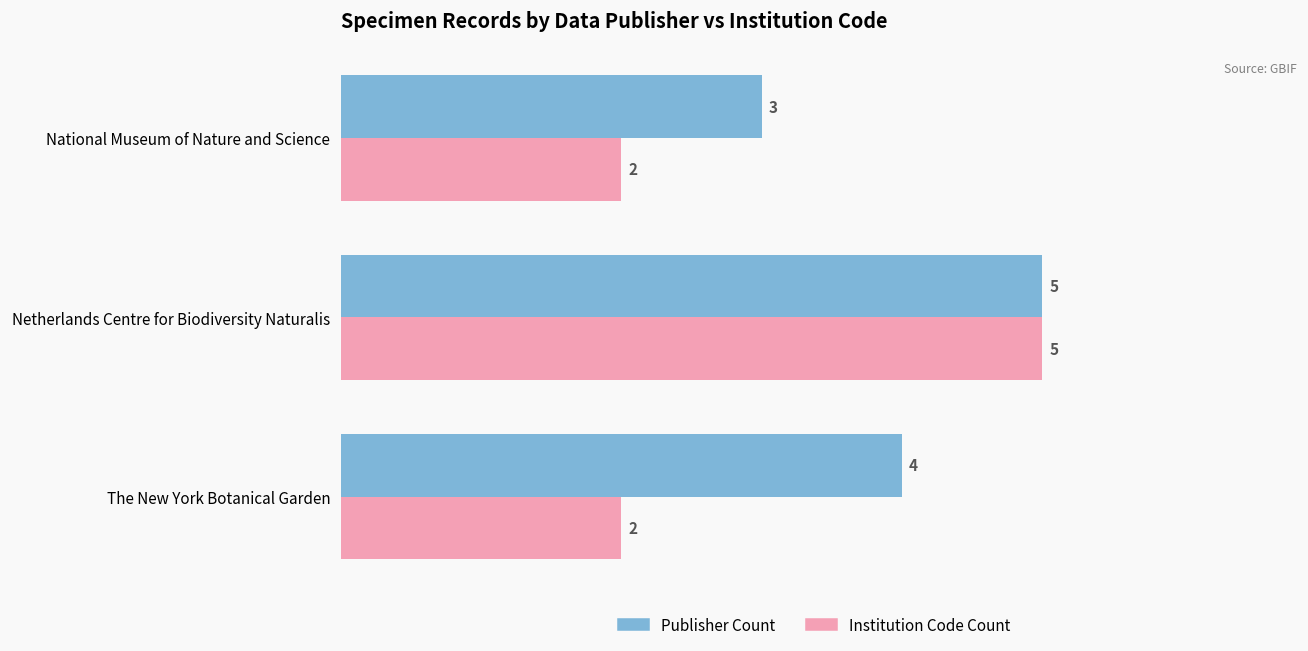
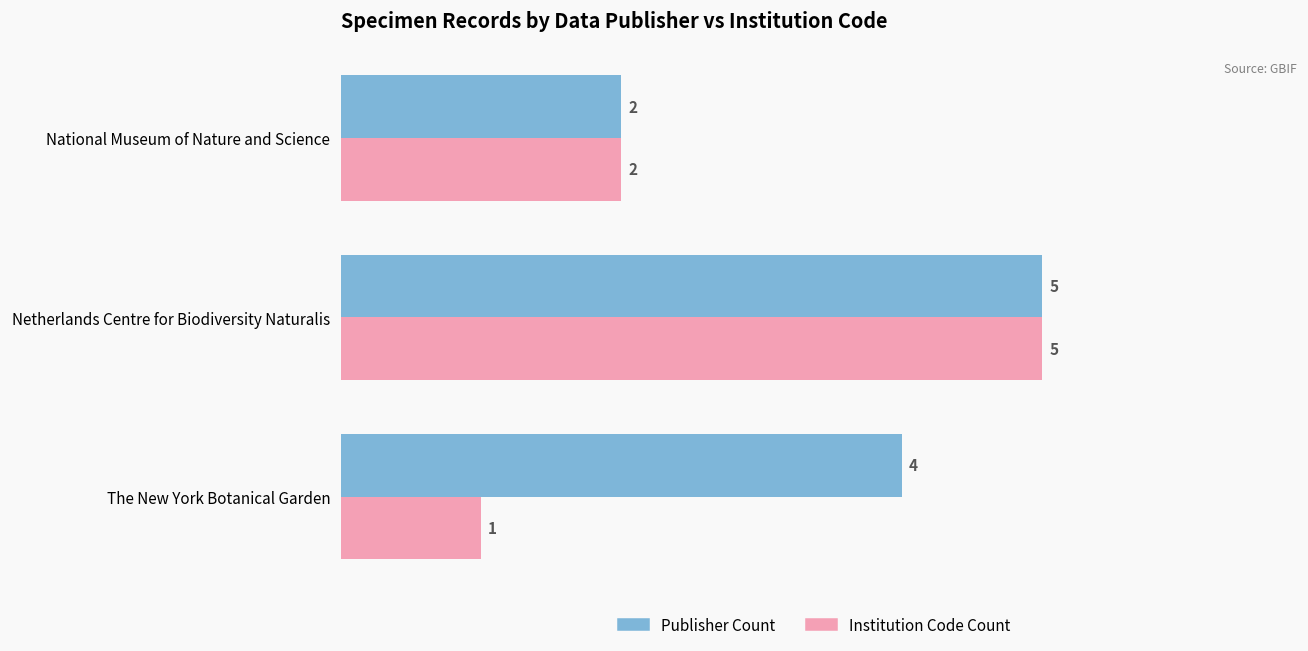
Publisher Count, National Museum of Nature and Science: 3 -> 2
Institution Code Count, The New York Botanical Garden: 2 -> 1
